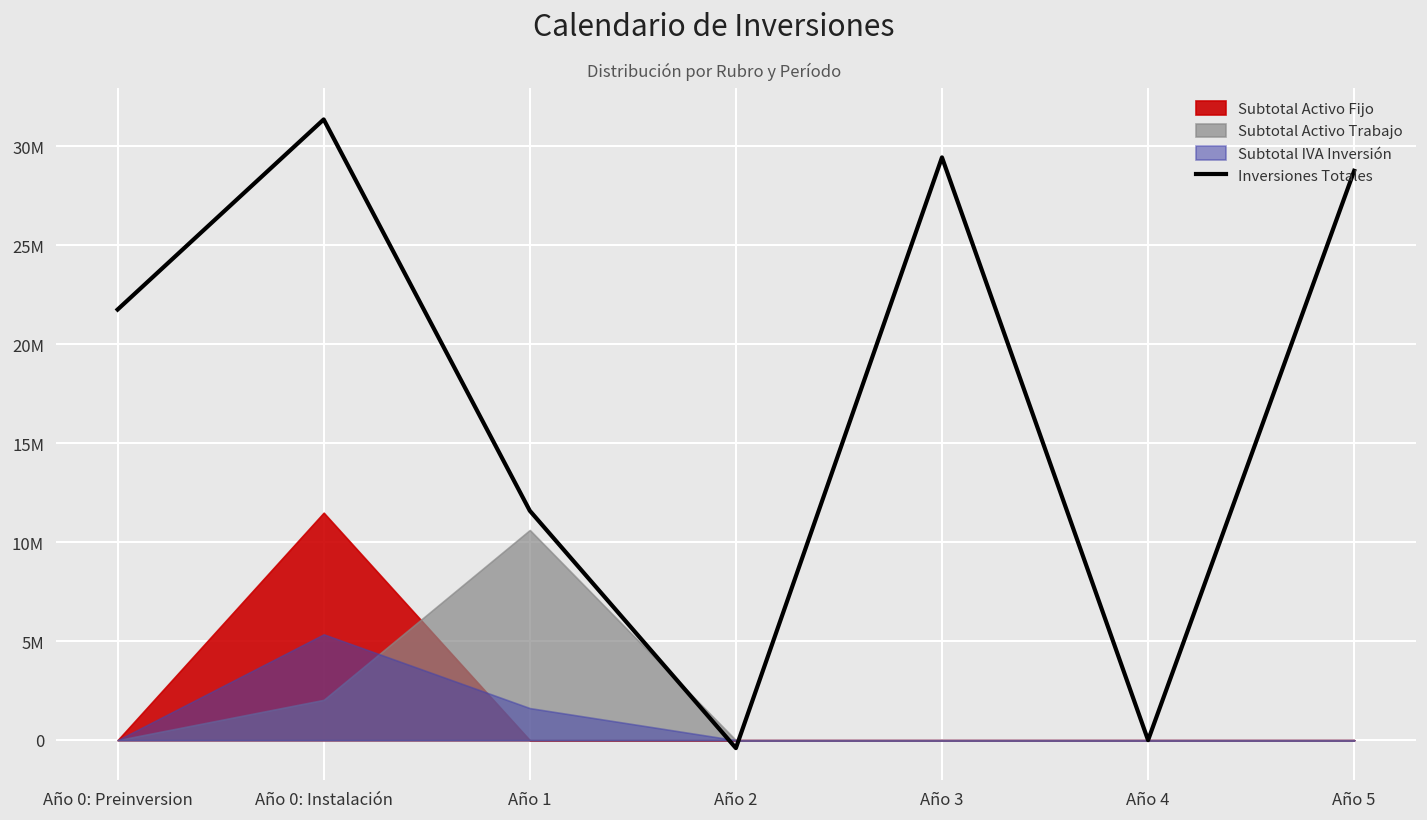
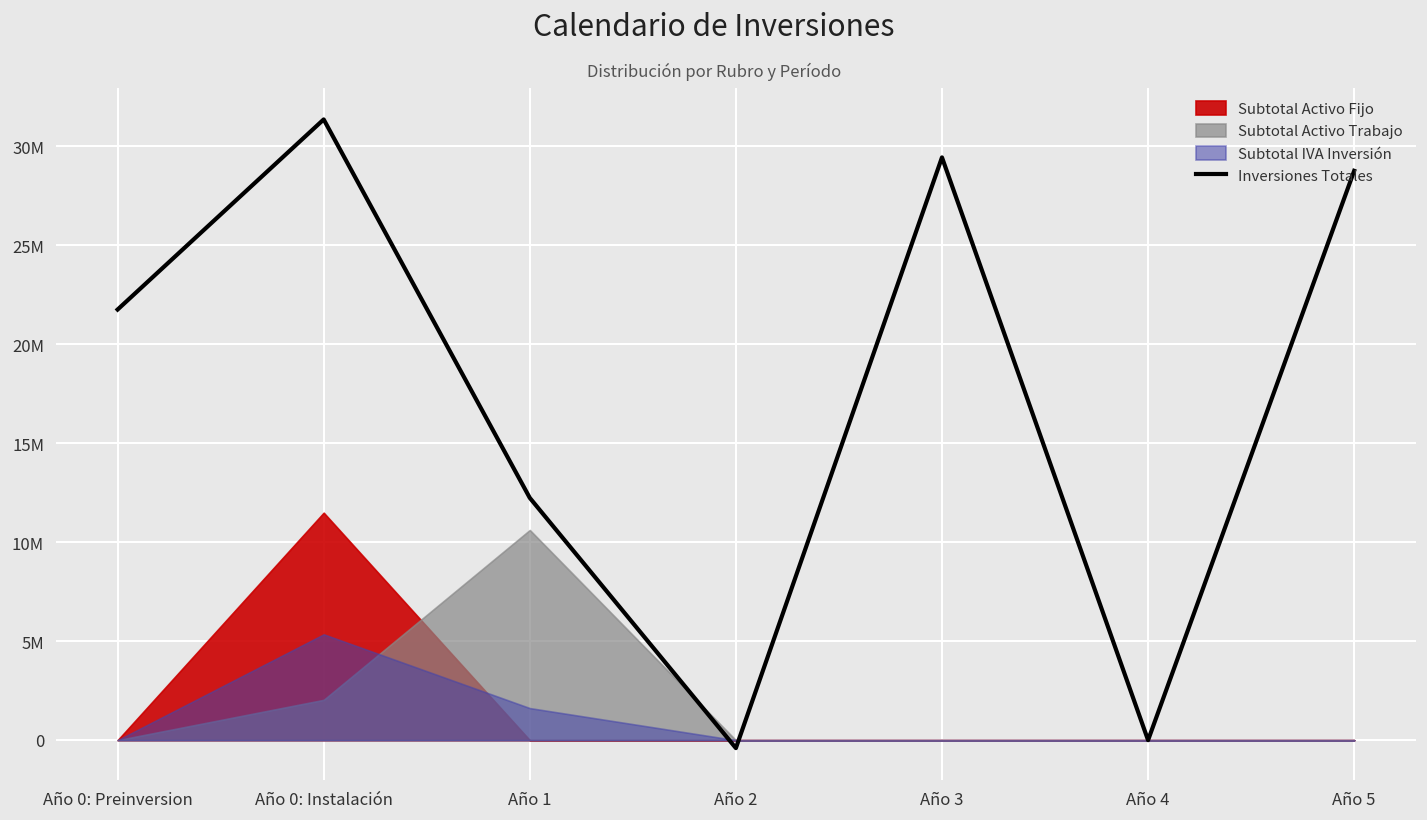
Inversiones Totales, Año 1: 11600000 -> 12200000
